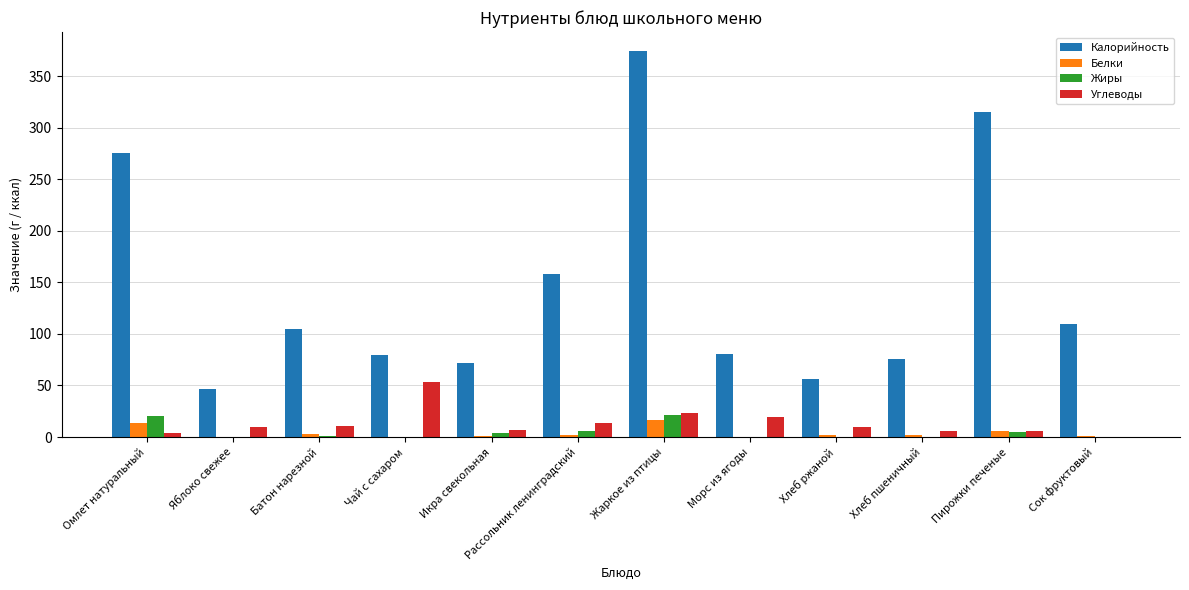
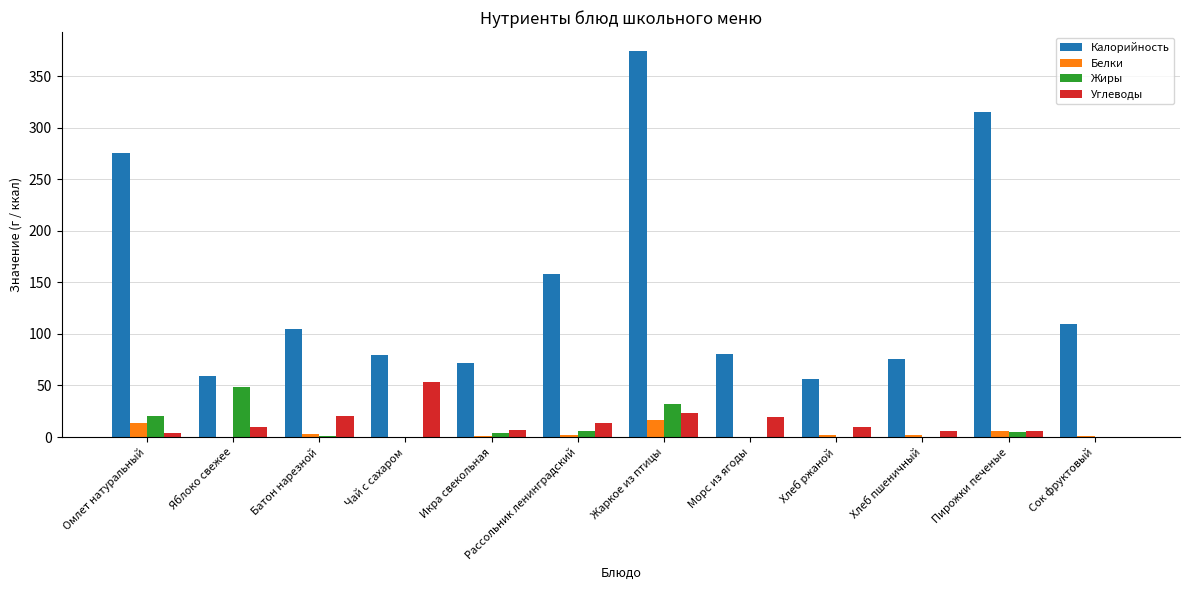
Калорийность, Яблоко свежее: 47 -> 59
Жиры, Яблоко свежее: 0 -> 49
Углеводы, Батон нарезной: 11 -> 21
Жиры, Жаркое из птицы: 22 -> 32
